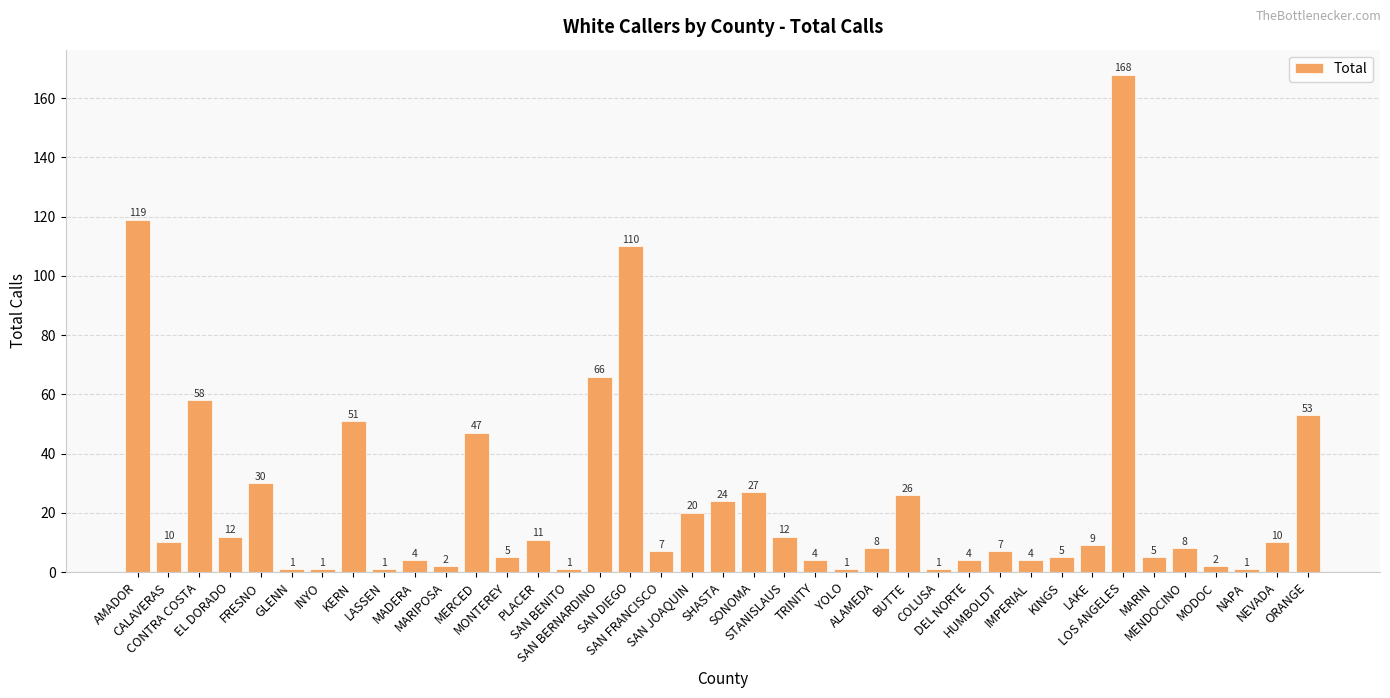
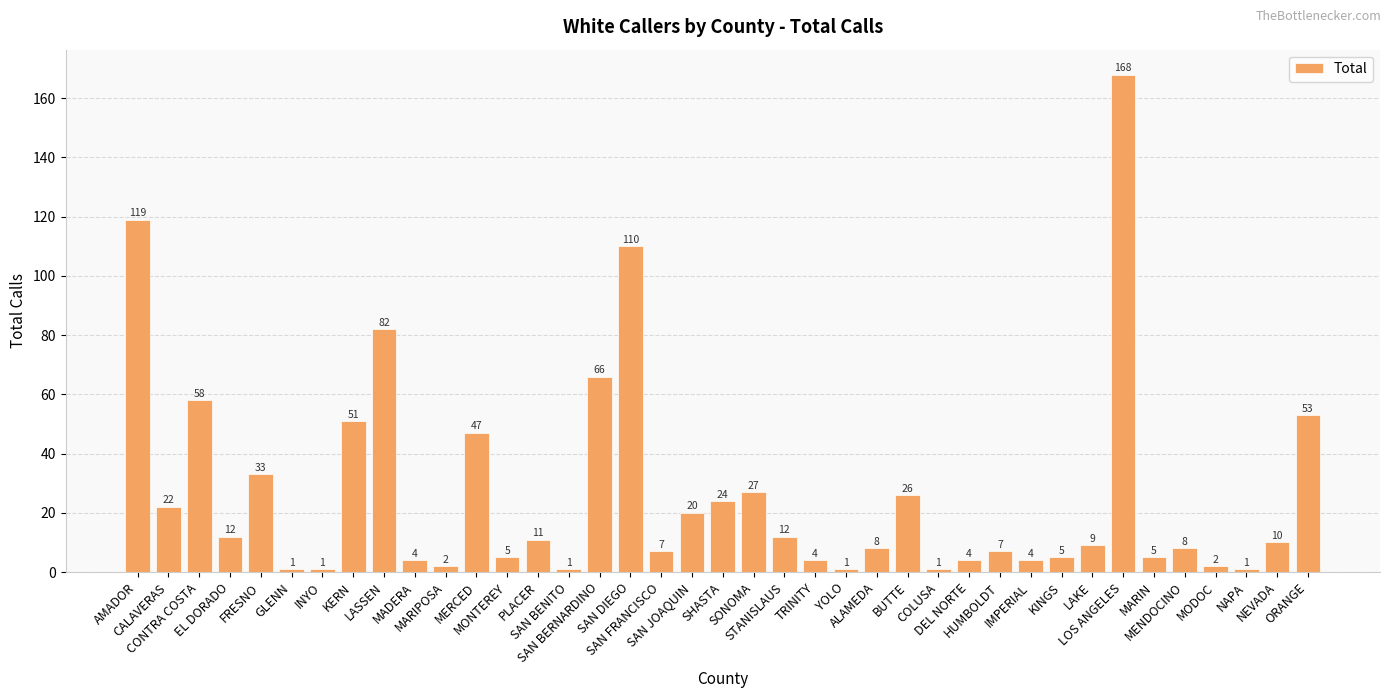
CALAVERAS: 10 -> 22
FRESNO: 30 -> 33
LASSEN: 1 -> 82
